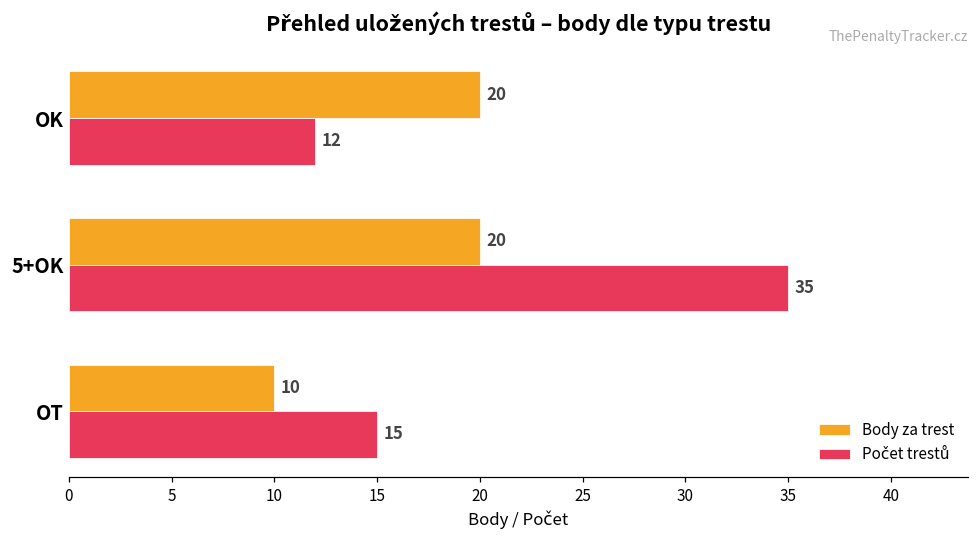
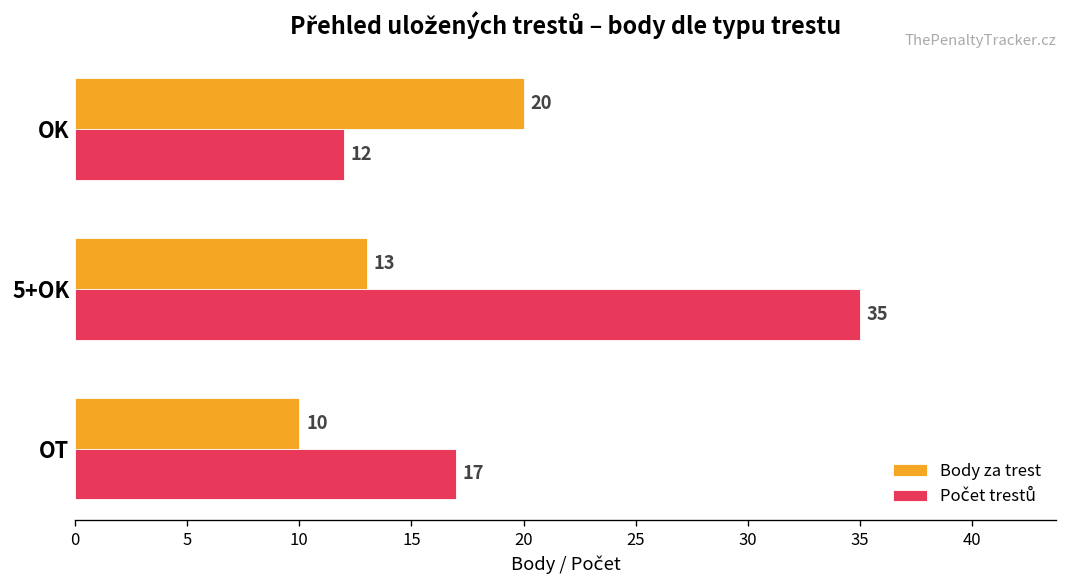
Body za trest, 5+OK: 20 -> 13
Počet trestů, OT: 15 -> 17
